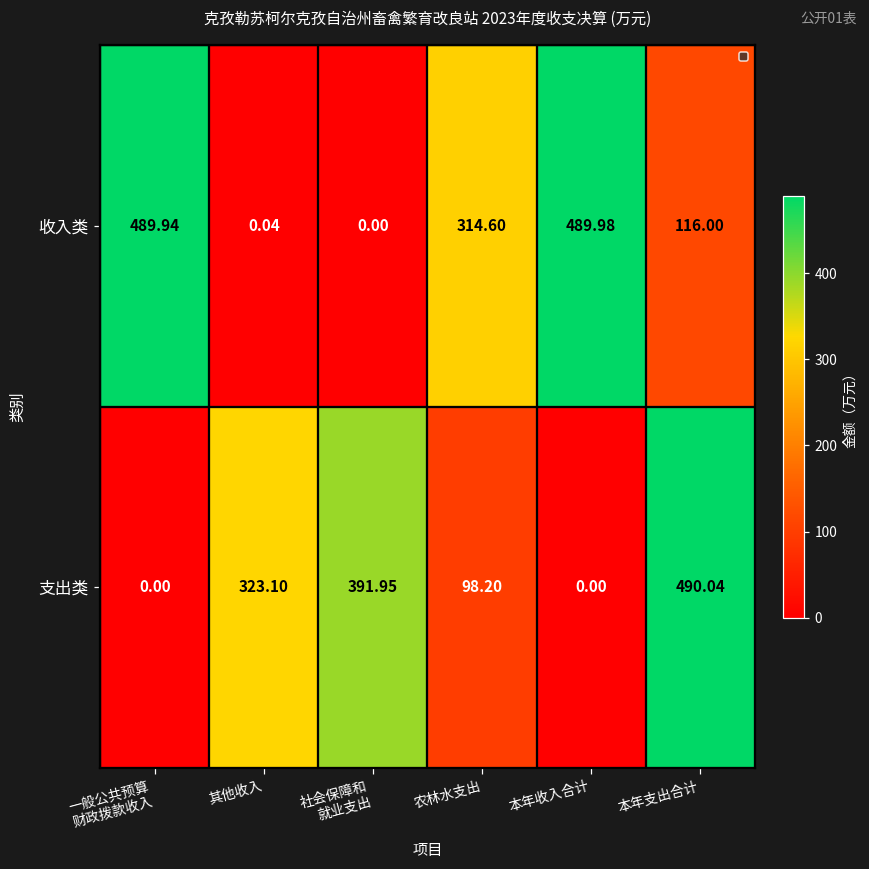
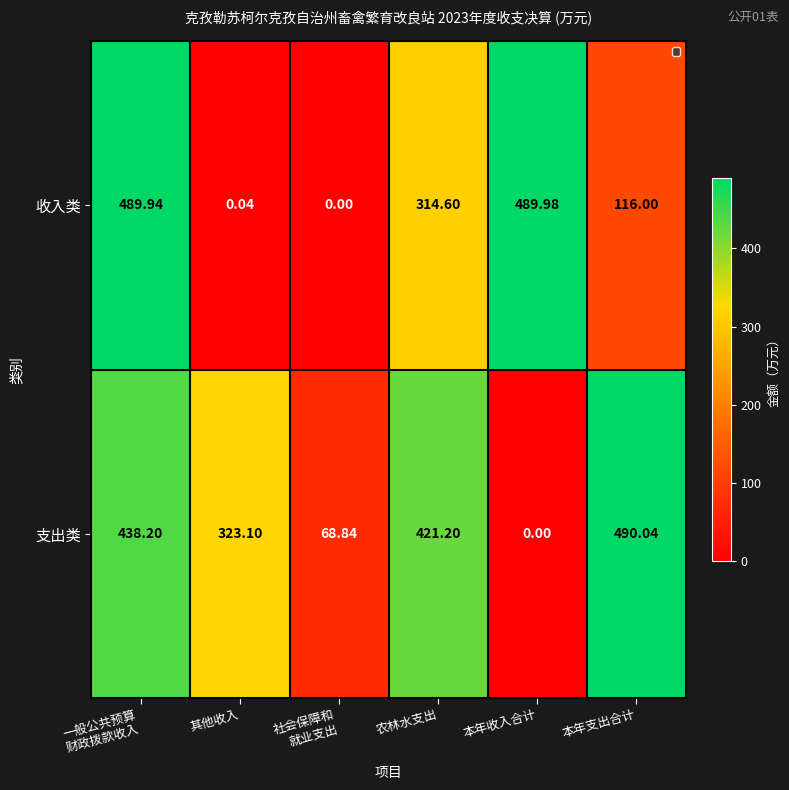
支出类, 一般公共预算 财政拨款收入: 0.00 -> 438.20
支出类, 社会保障和 就业支出: 391.95 -> 68.84
支出类, 农林水支出: 98.20 -> 421.20
